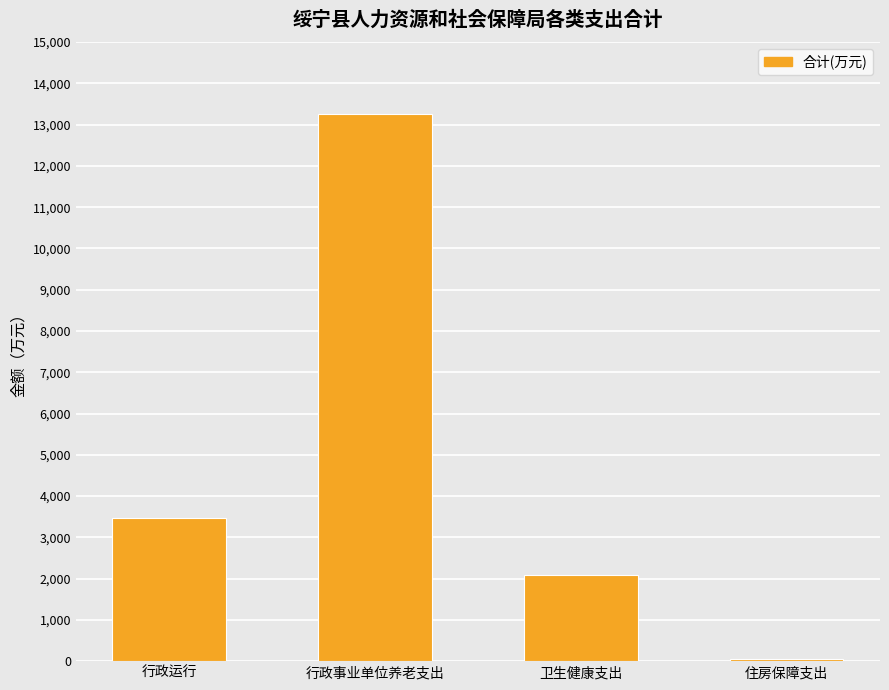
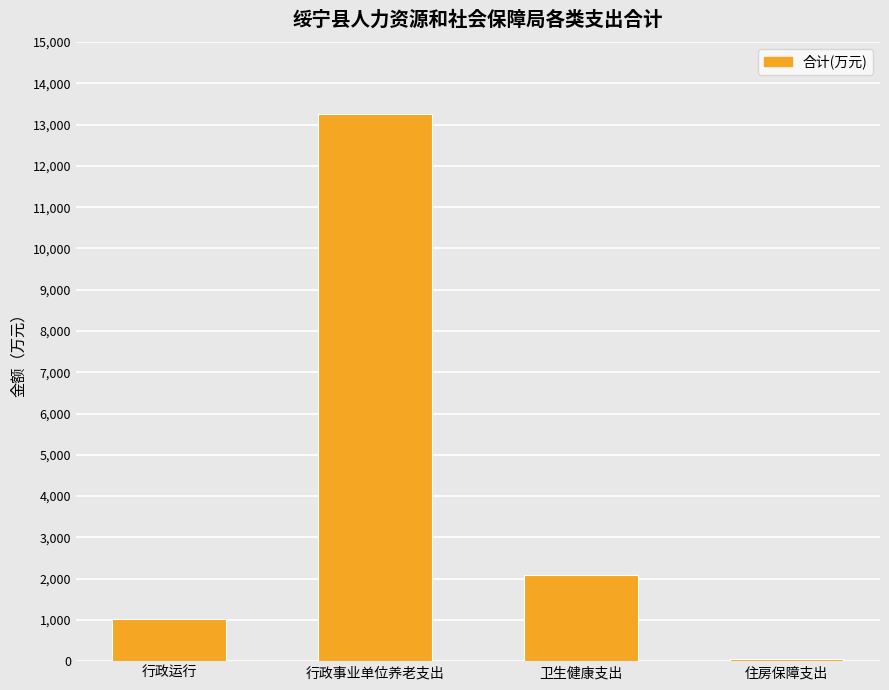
行政运行: 3,500 -> 1,000
